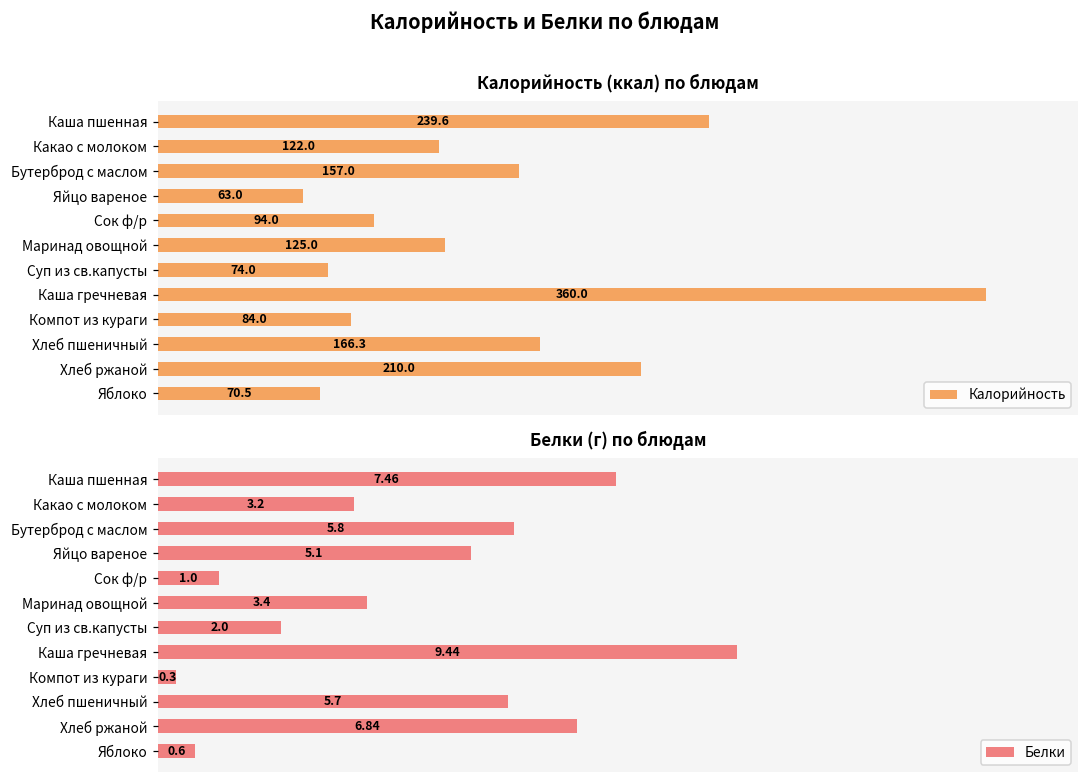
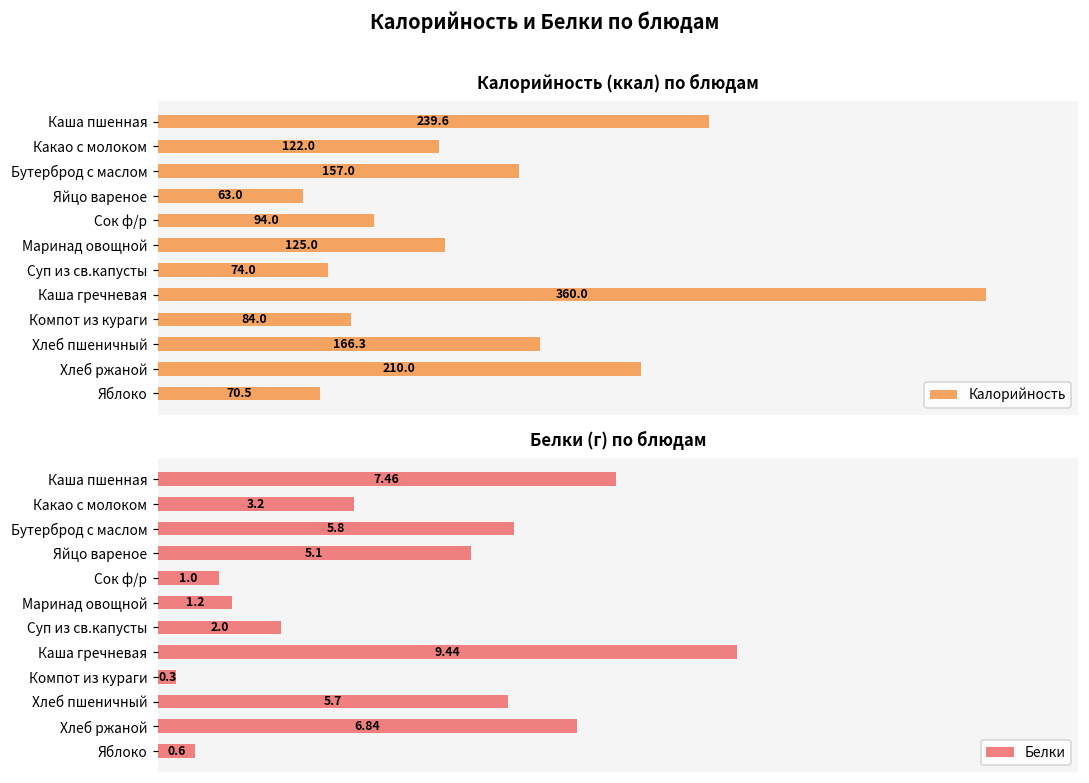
Белки (г) по блюдам, Маринад овощной: 3.4 -> 1.2
